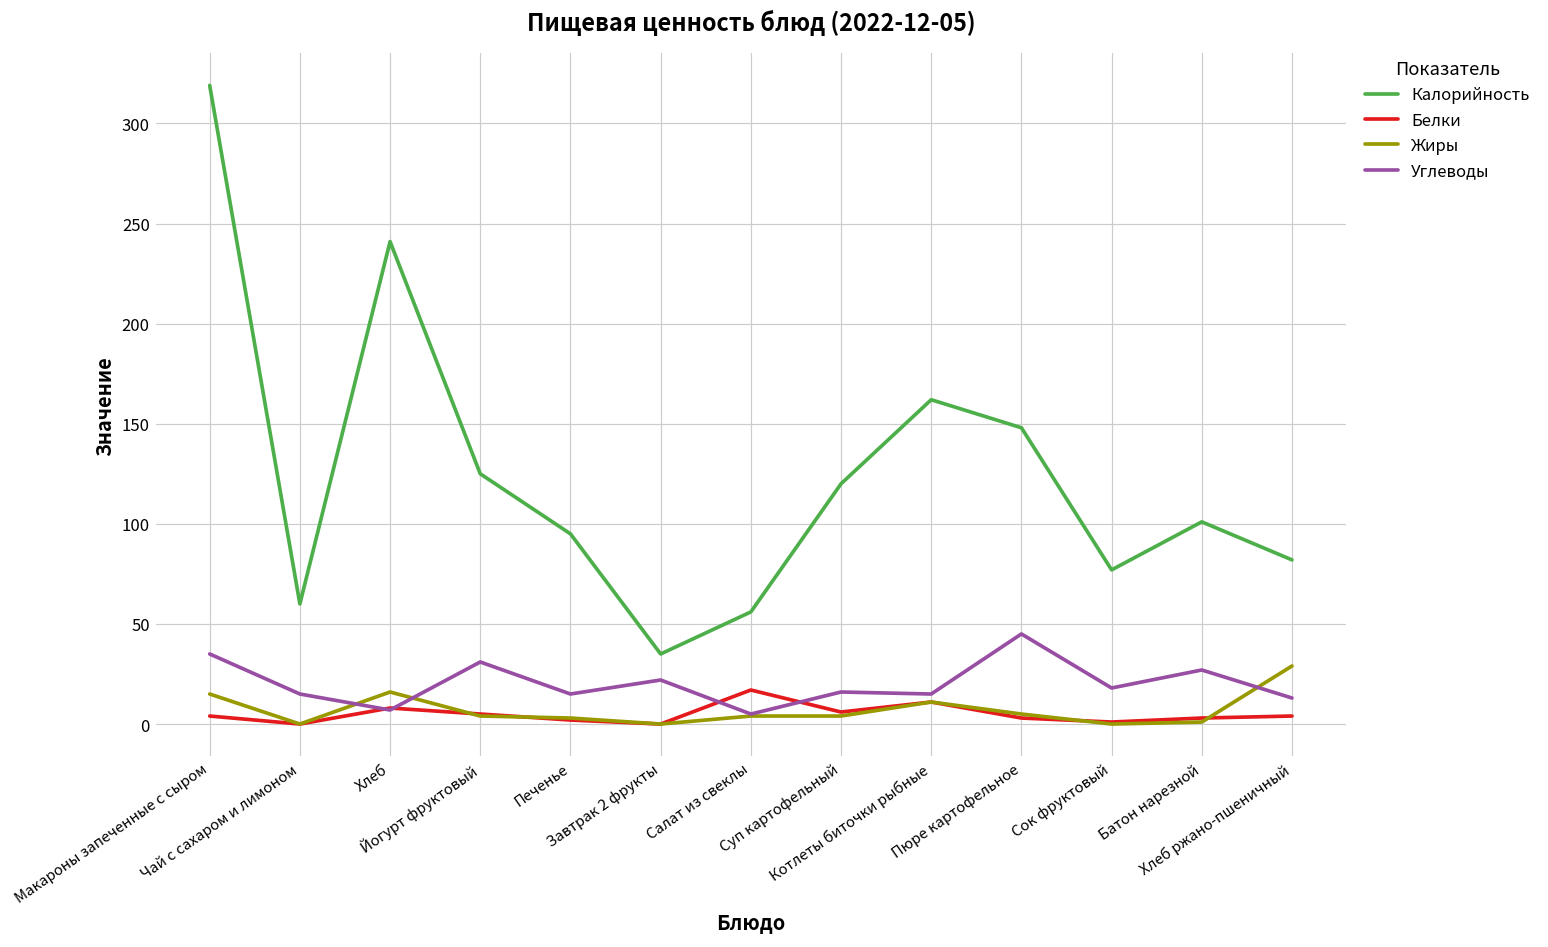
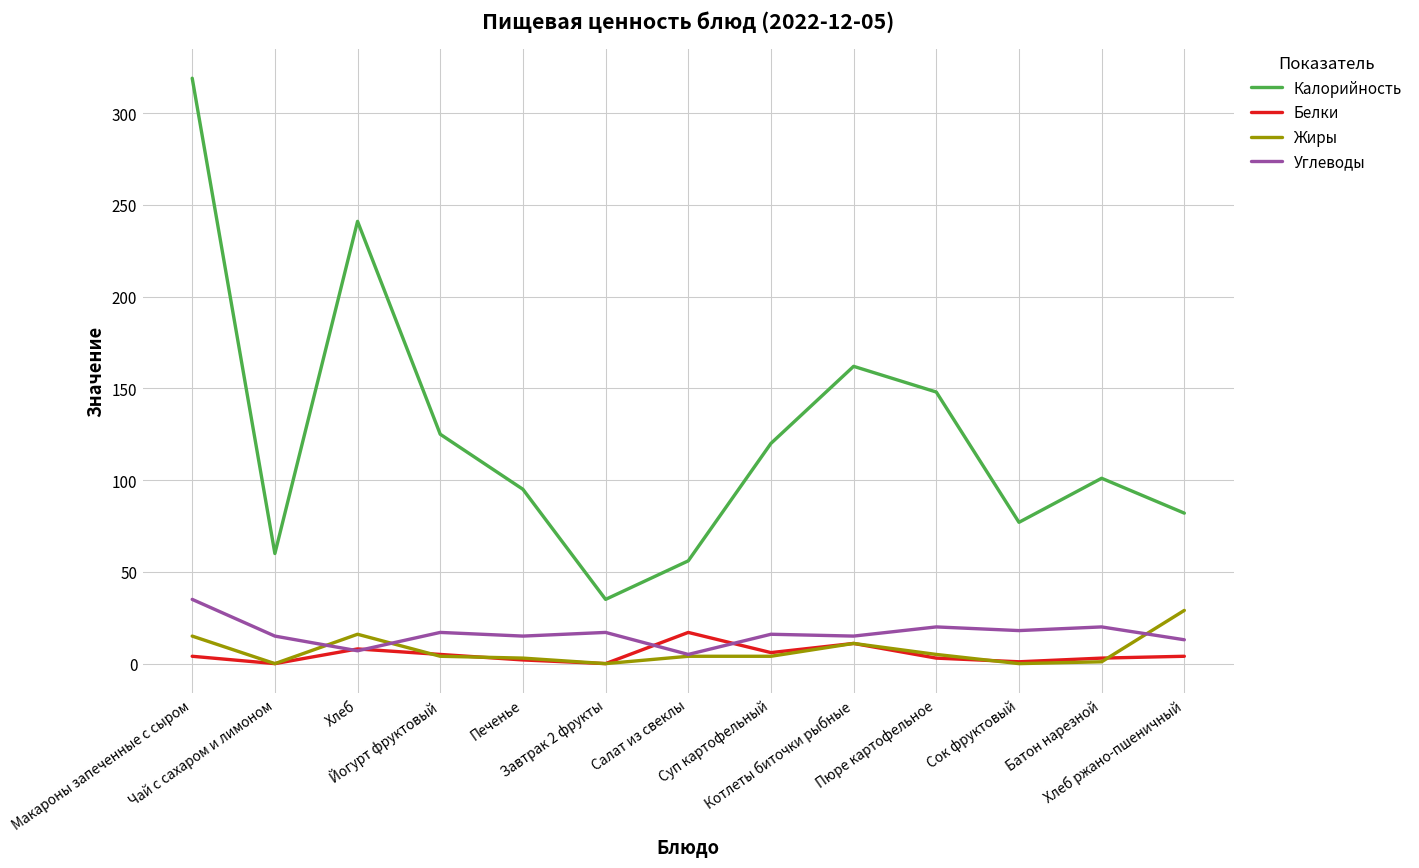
Углеводы, Йогурт фруктовый: 31 -> 17
Углеводы, Завтрак 2 фрукты: 22 -> 17
Углеводы, Пюре картофельное: 45 -> 20
Углеводы, Батон нарезной: 27 -> 20
